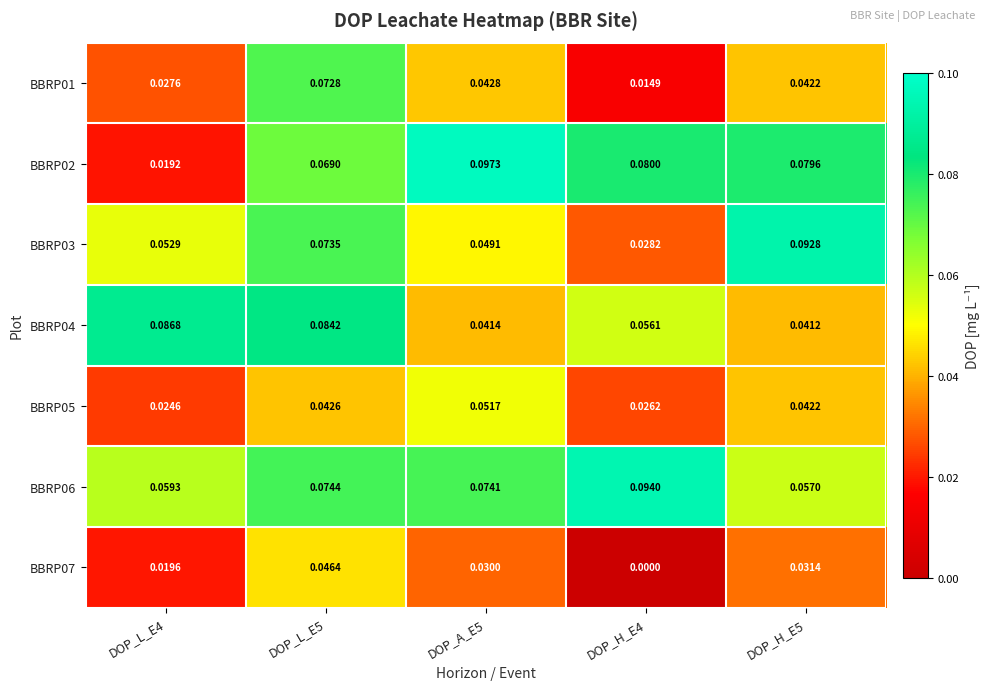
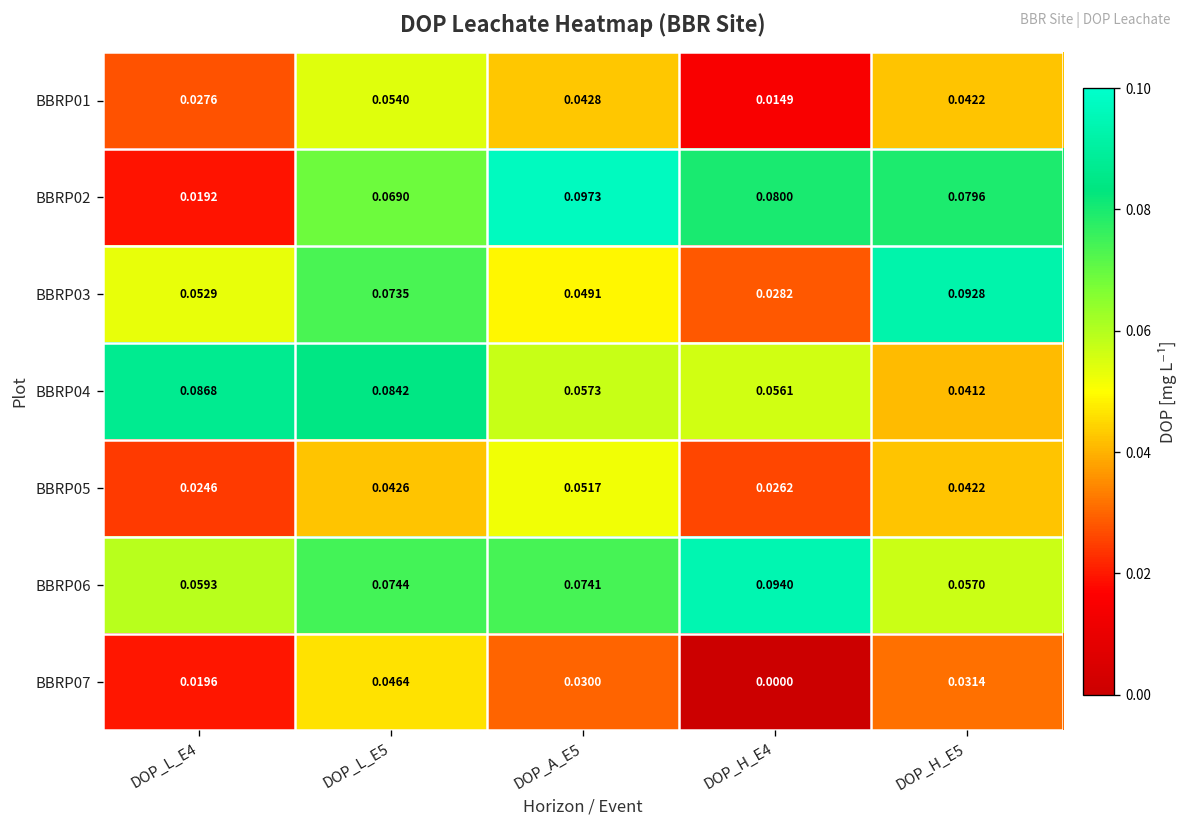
BBRP01, DOP_L_E5: 0.0728 -> 0.0540
BBRP04, DOP_A_E5: 0.0414 -> 0.0573
